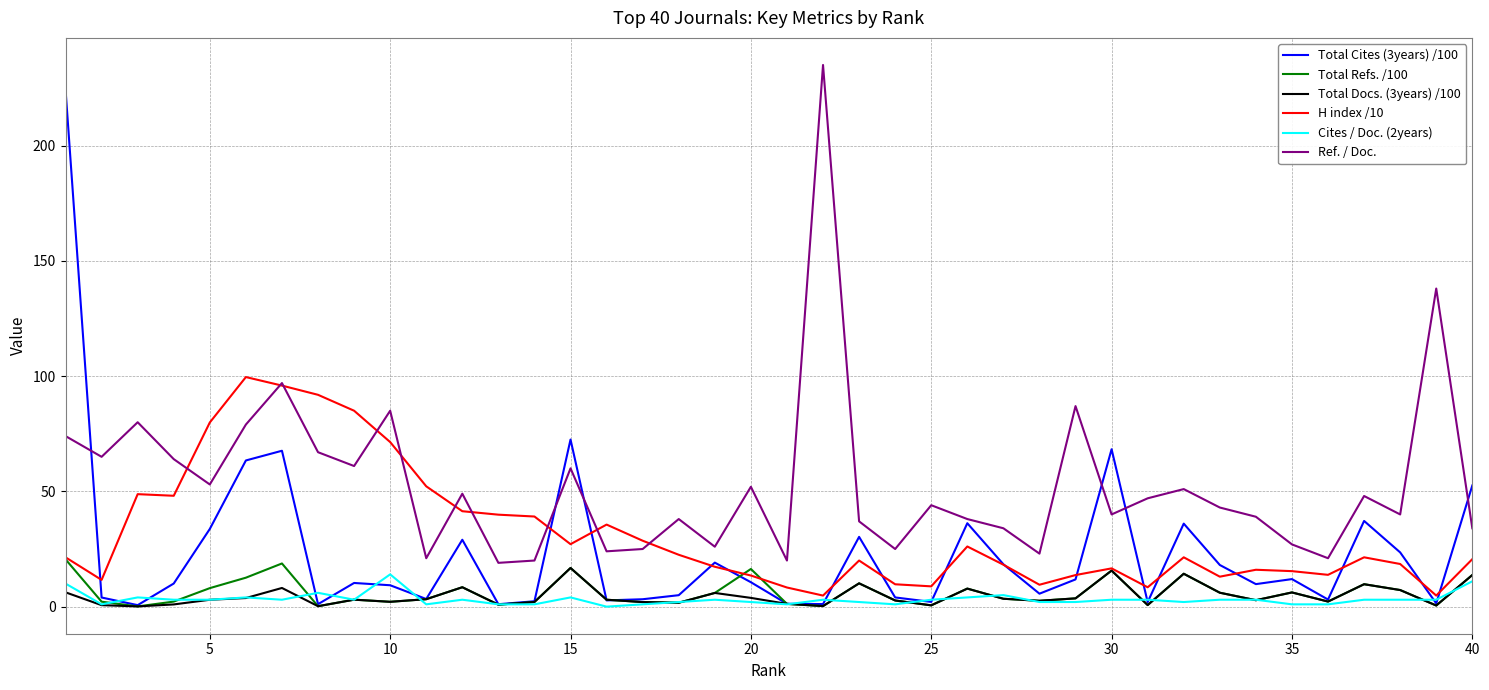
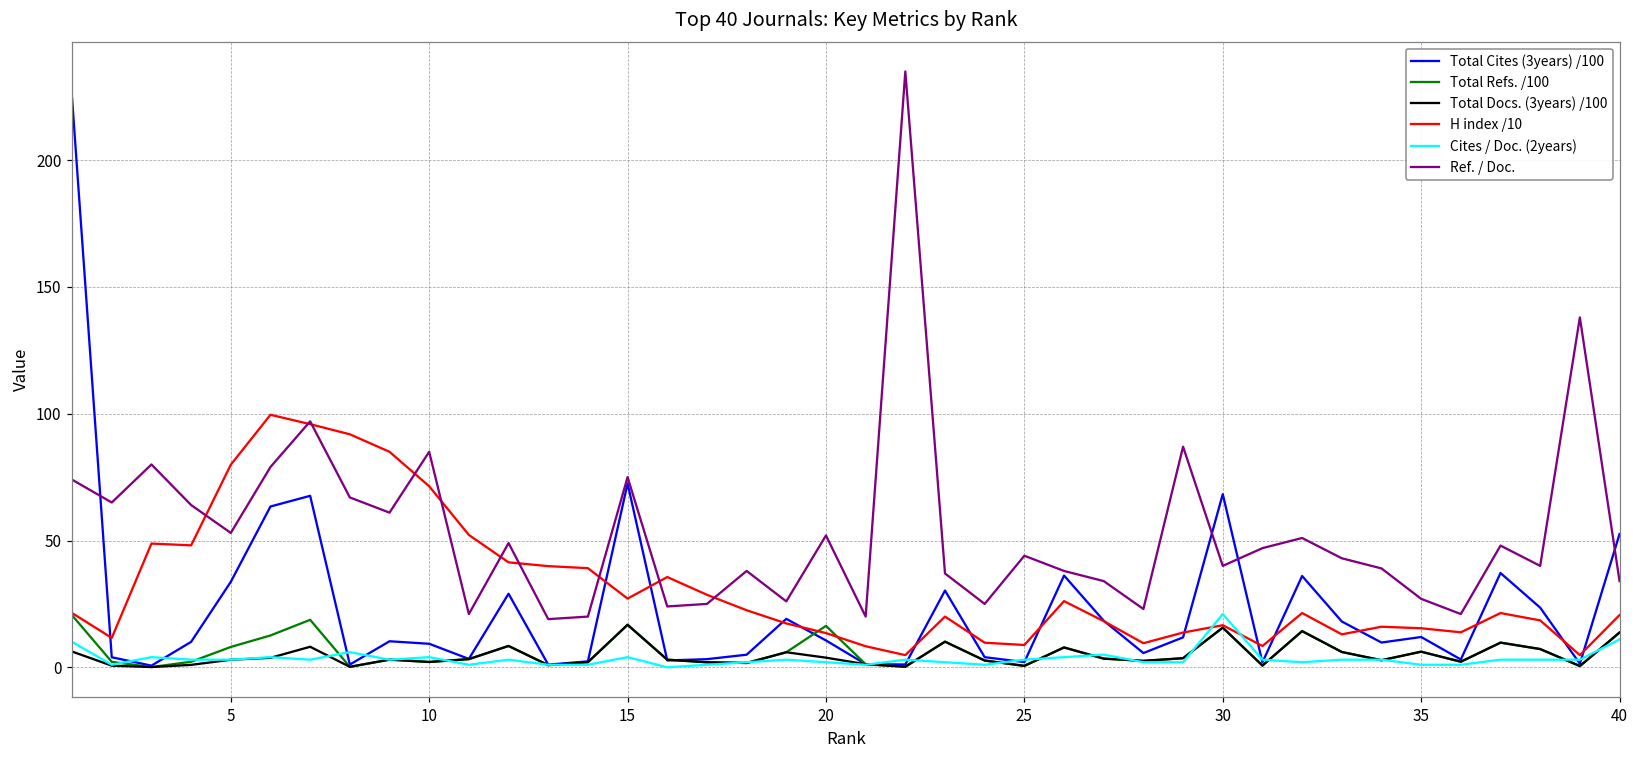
Cites / Doc. (2years), 10: 14 -> 4
Ref. / Doc., 15: 60 -> 75
Cites / Doc. (2years), 30: 3 -> 21
